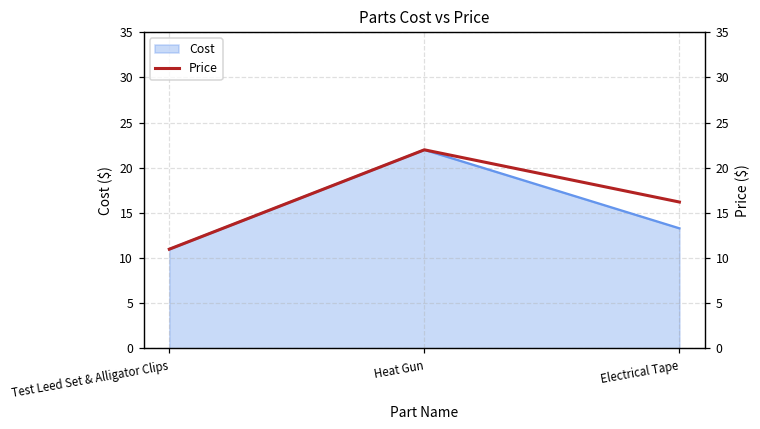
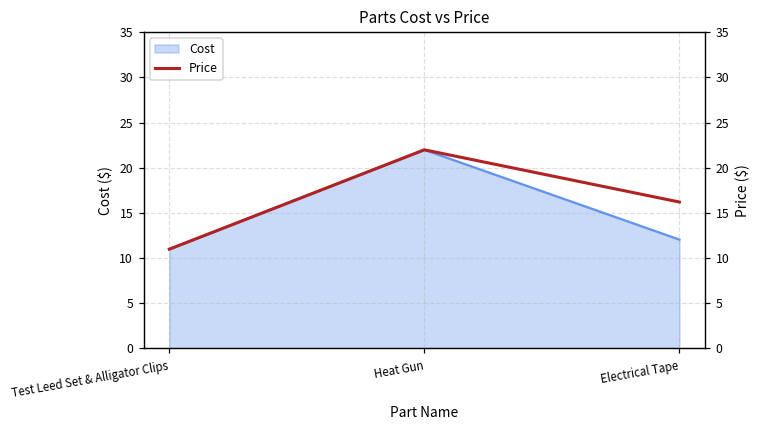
Cost, Electrical Tape: 13 -> 12
